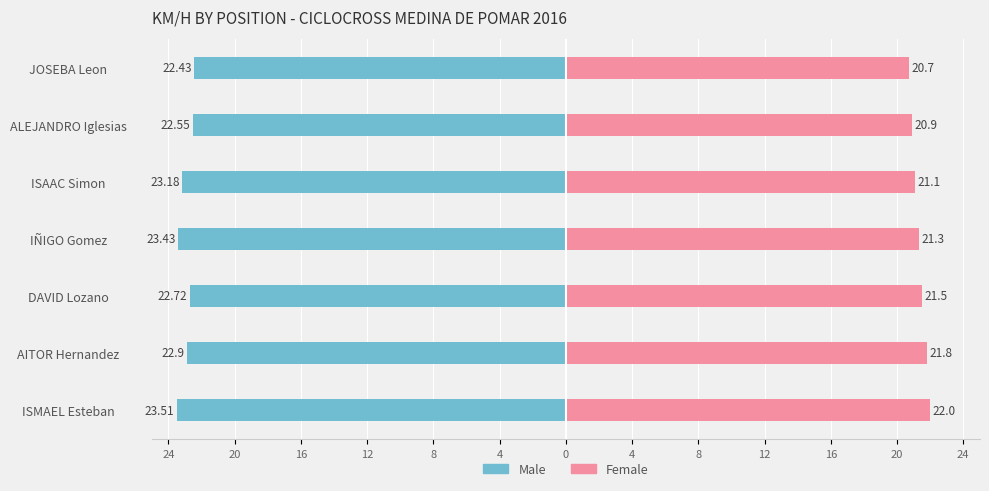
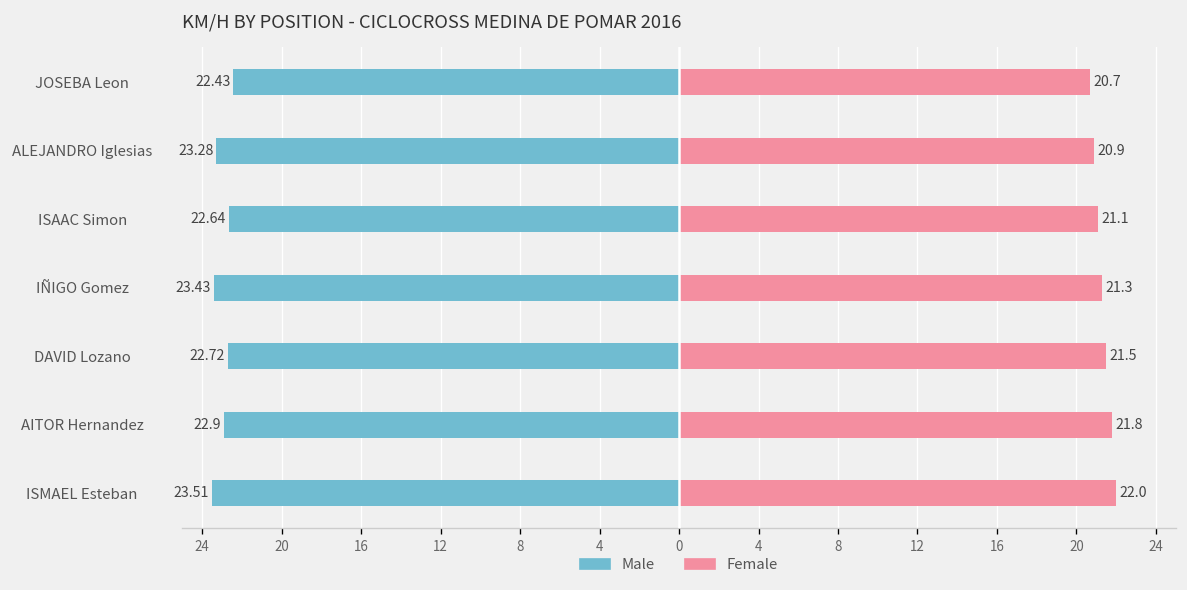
Male, ALEJANDRO Iglesias: 22.55 -> 23.28
Male, ISAAC Simon: 23.18 -> 22.64
